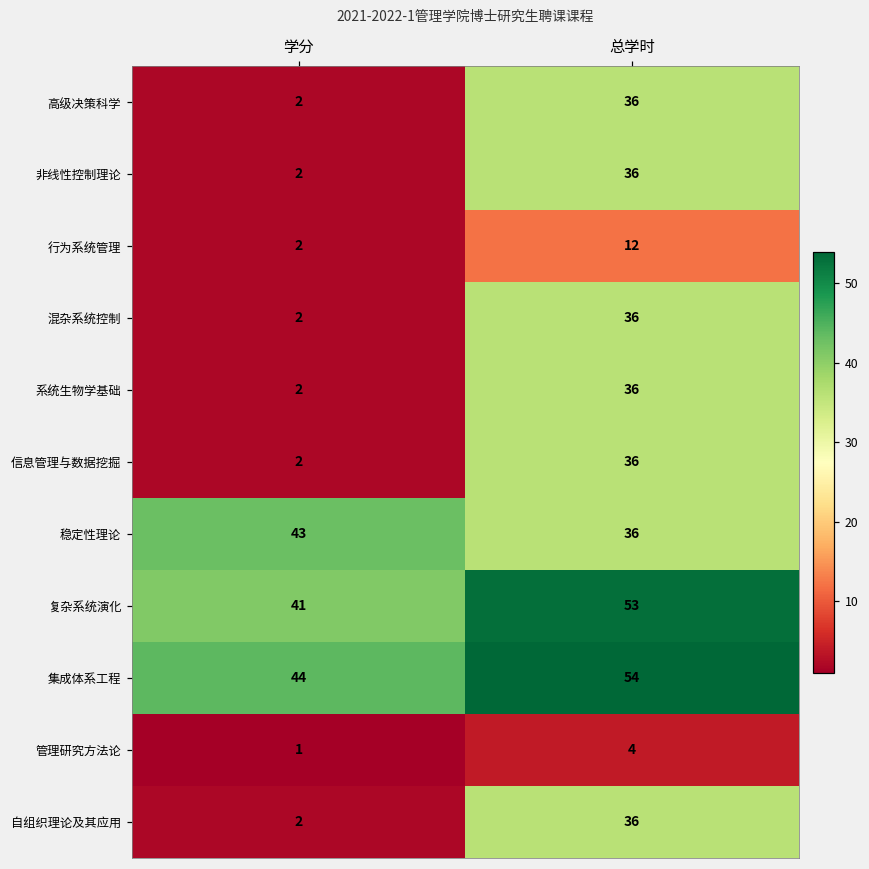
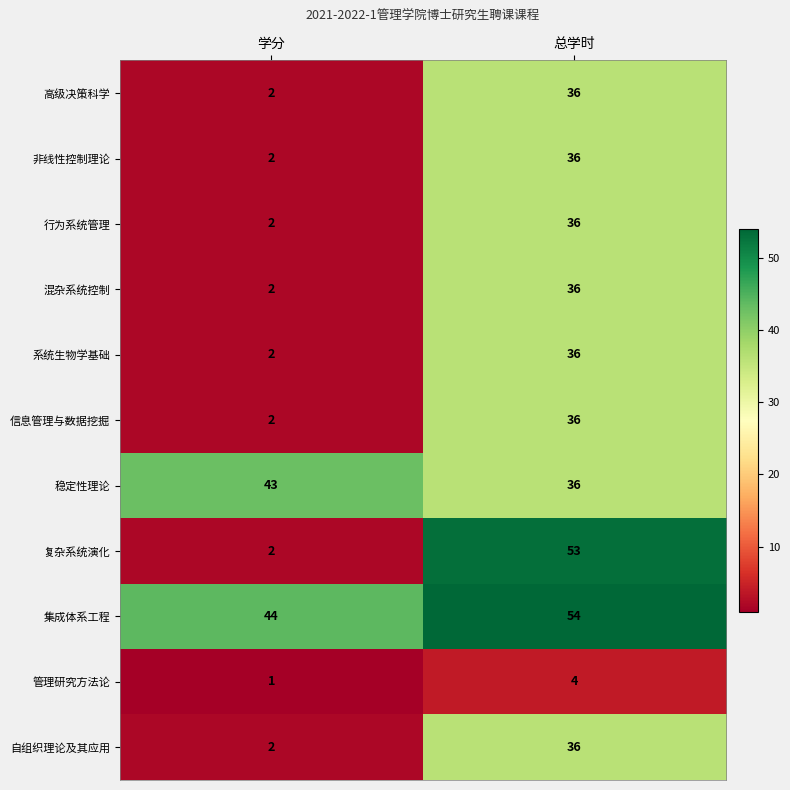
行为系统管理, 总学时: 12 -> 36
复杂系统演化, 学分: 41 -> 2
